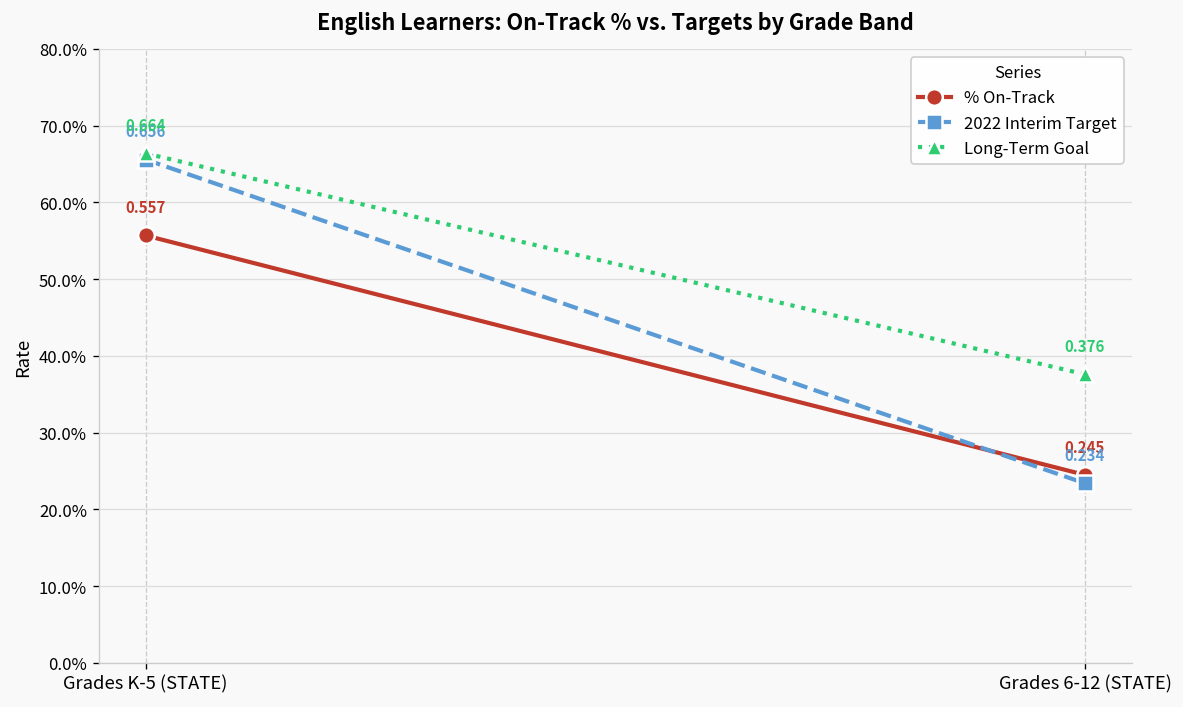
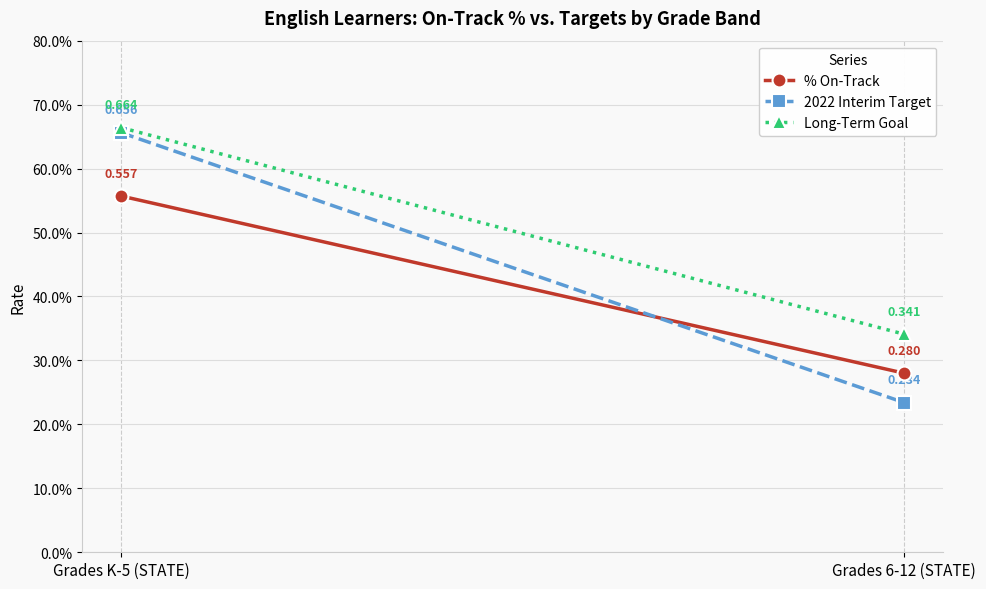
% On-Track, Grades 6-12 (STATE): 0.245 -> 0.280
Long-Term Goal, Grades 6-12 (STATE): 0.376 -> 0.341
